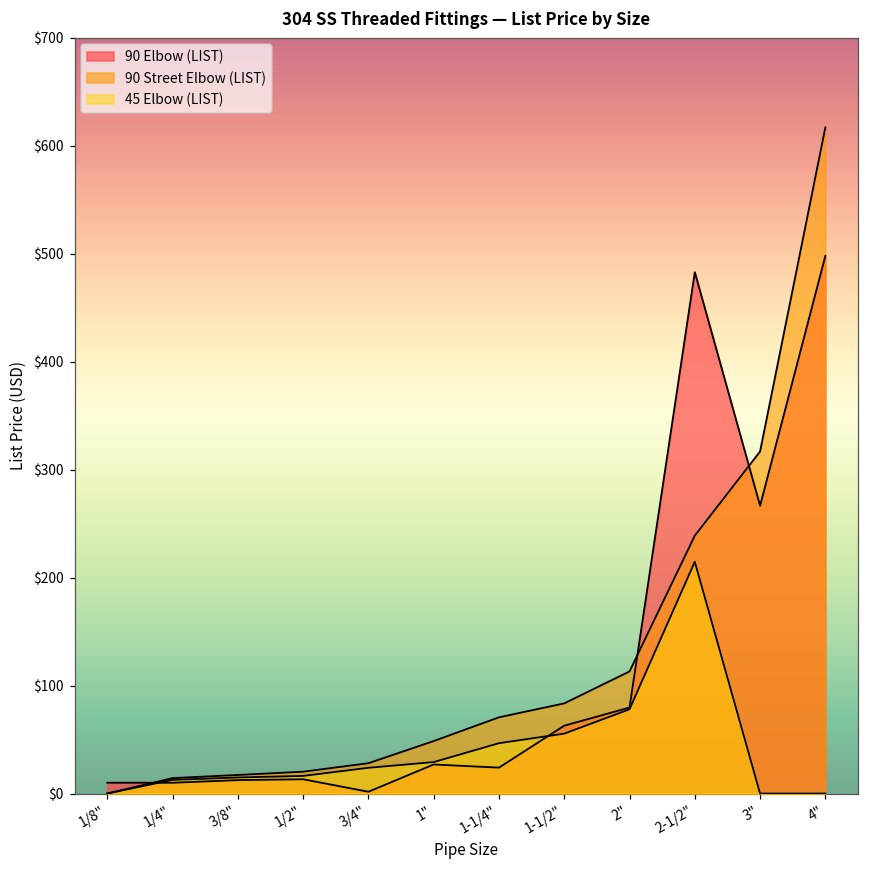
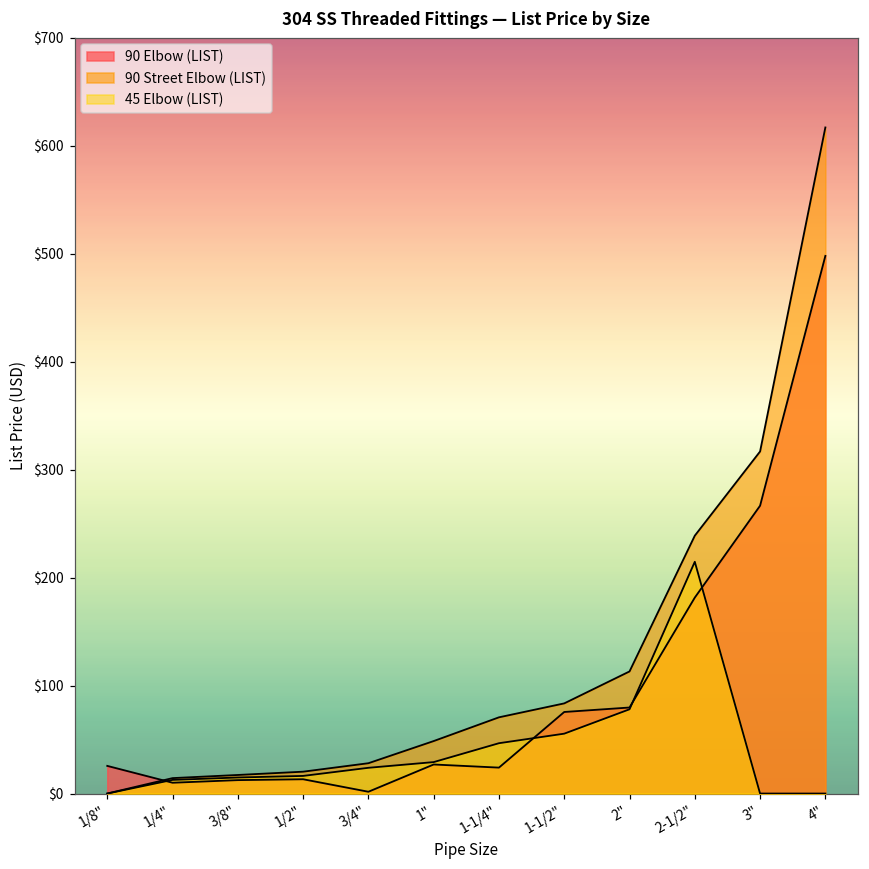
90 Elbow (LIST), 1/8": $10 -> $30
90 Elbow (LIST), 1-1/2": $60 -> $80
90 Elbow (LIST), 2-1/2": $480 -> $180
